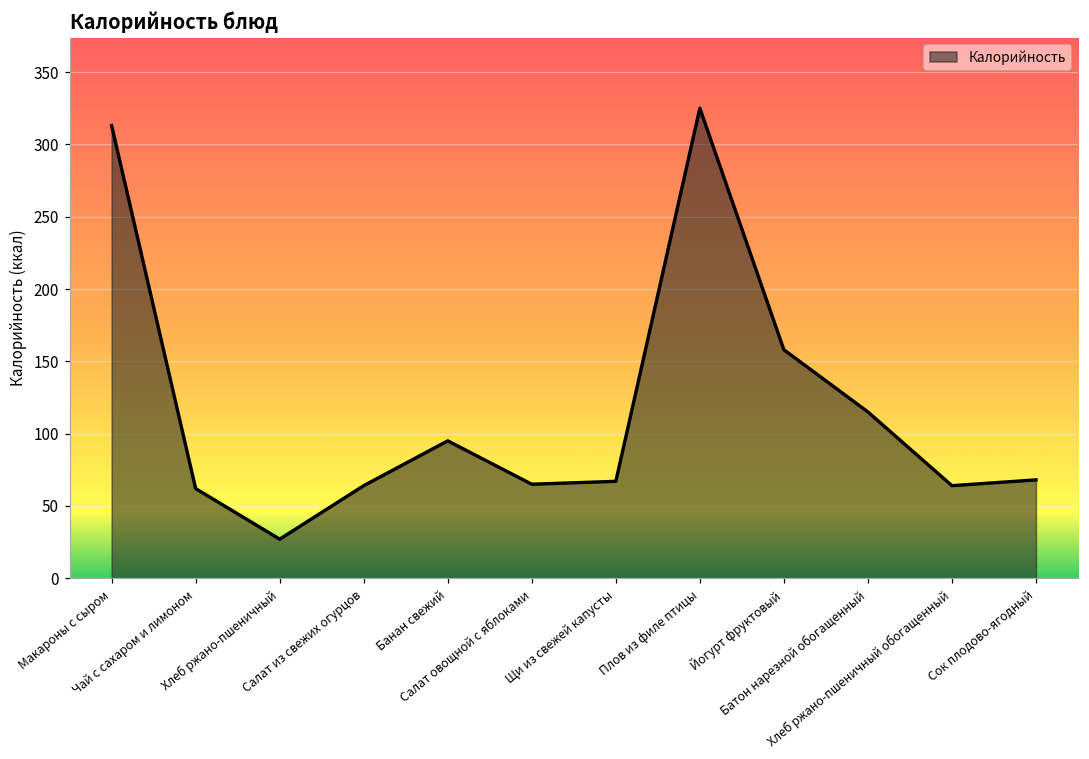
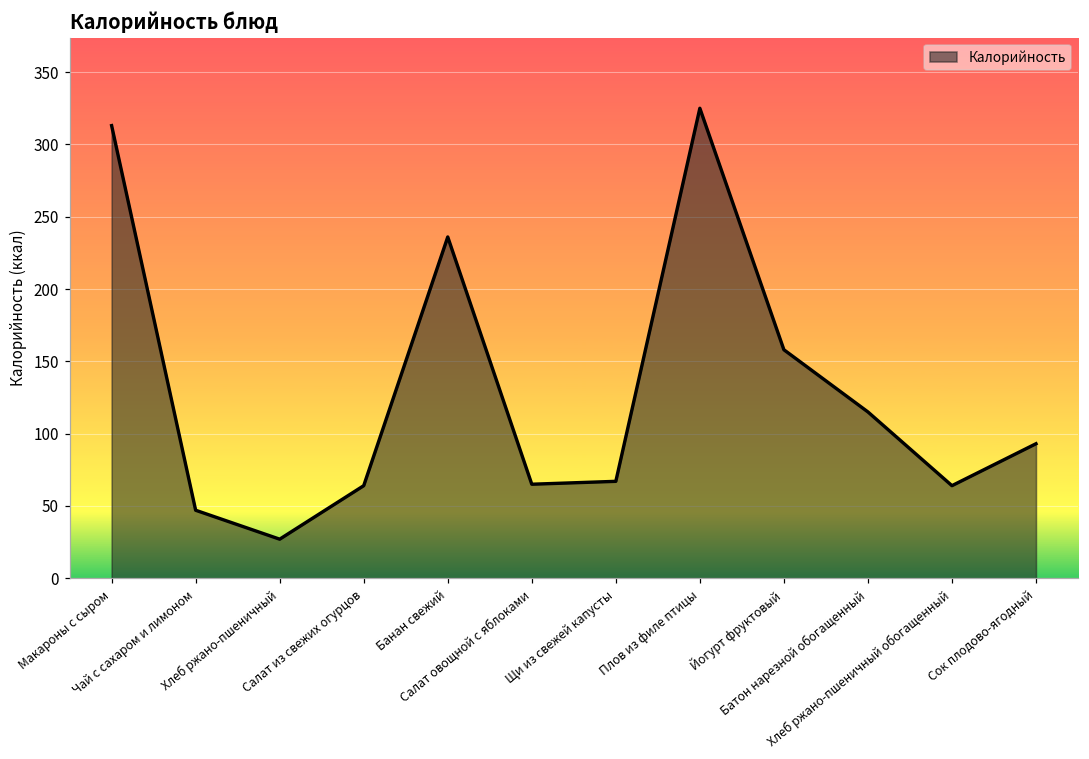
Чай с сахаром и лимоном: 62 -> 47
Банан свежий: 95 -> 236
Сок плодово-ягодный: 68 -> 93
